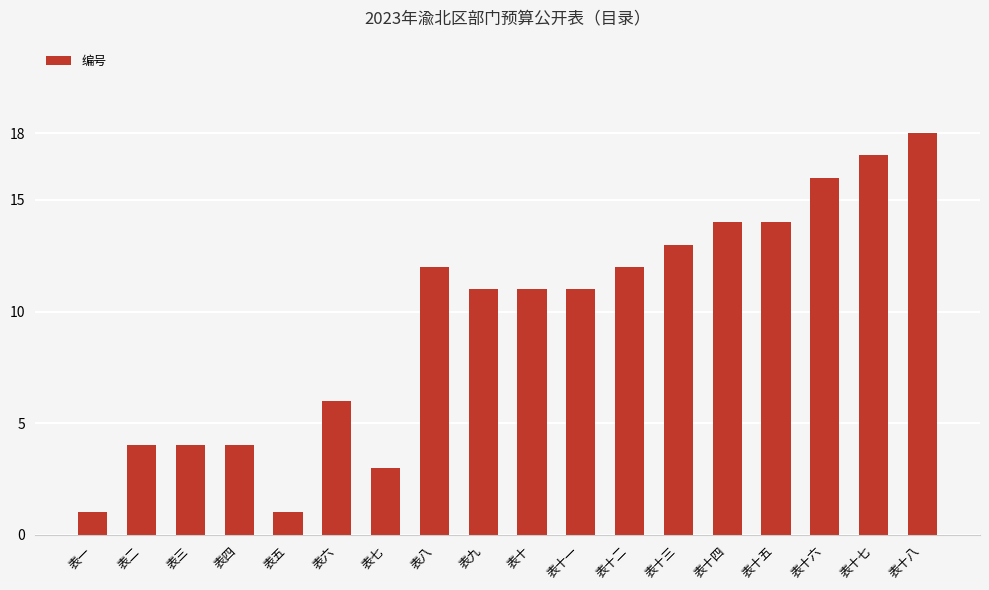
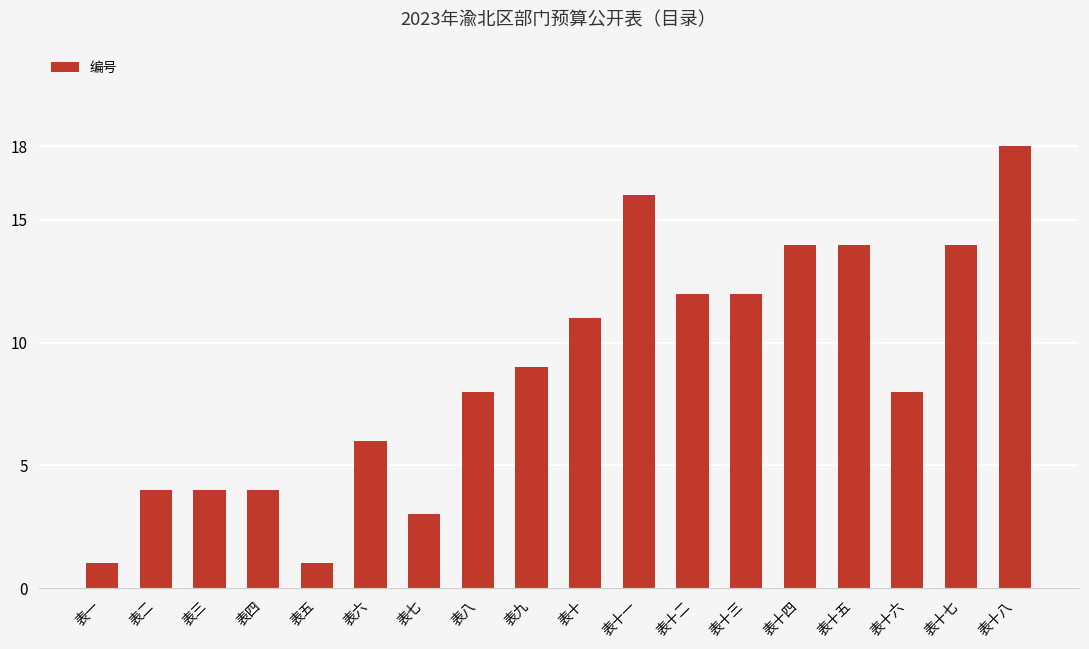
表八: 12 -> 8
表九: 11 -> 9
表十一: 11 -> 16
表十三: 13 -> 12
表十六: 16 -> 8
表十七: 17 -> 14
